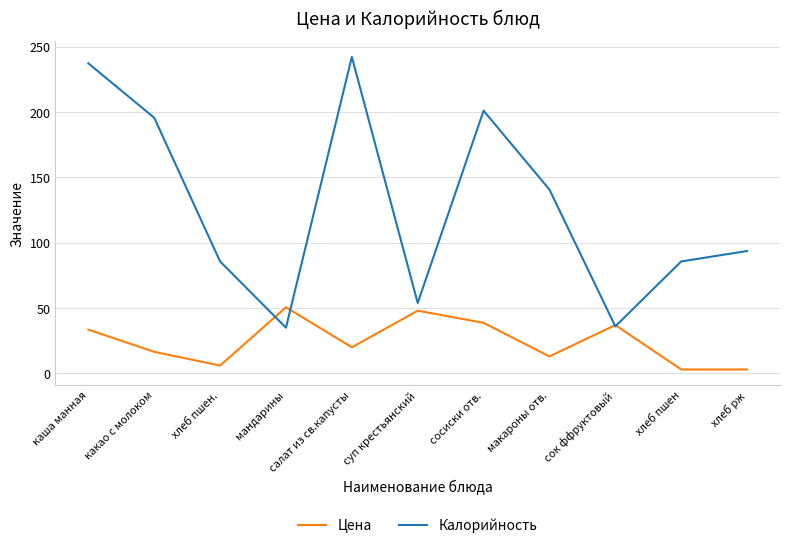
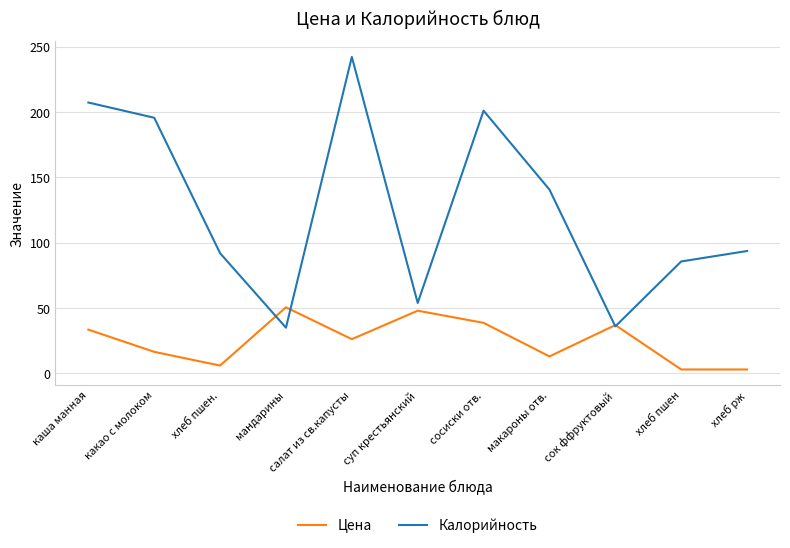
Калорийность, каша манная: 237 -> 207
Калорийность, хлеб пшен.: 86 -> 92
Цена, салат из св.капусты: 20 -> 26
